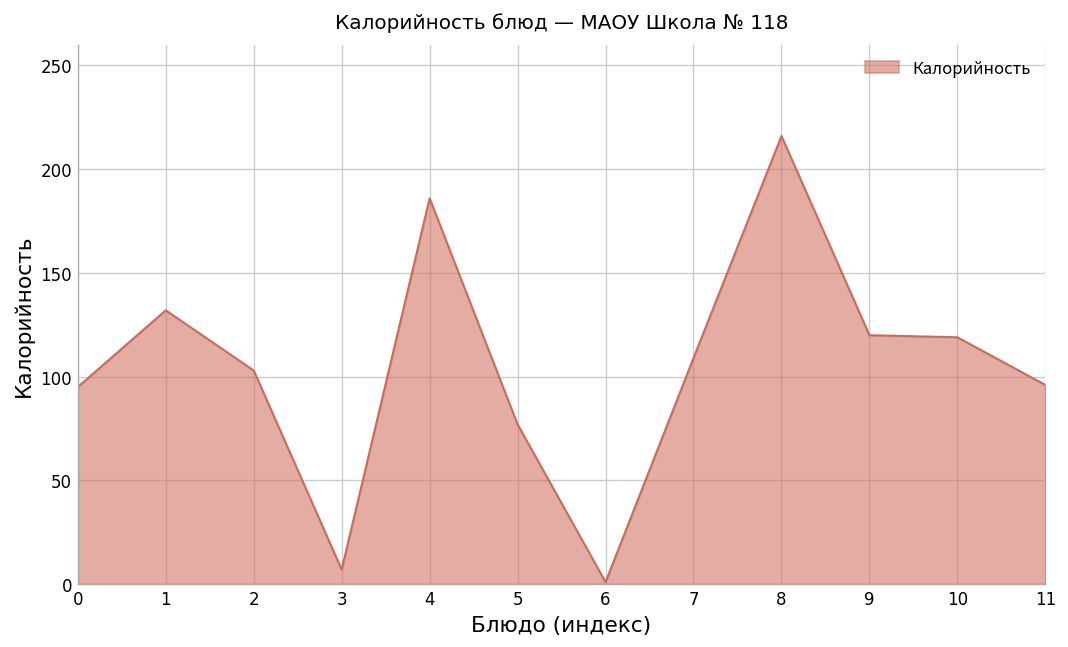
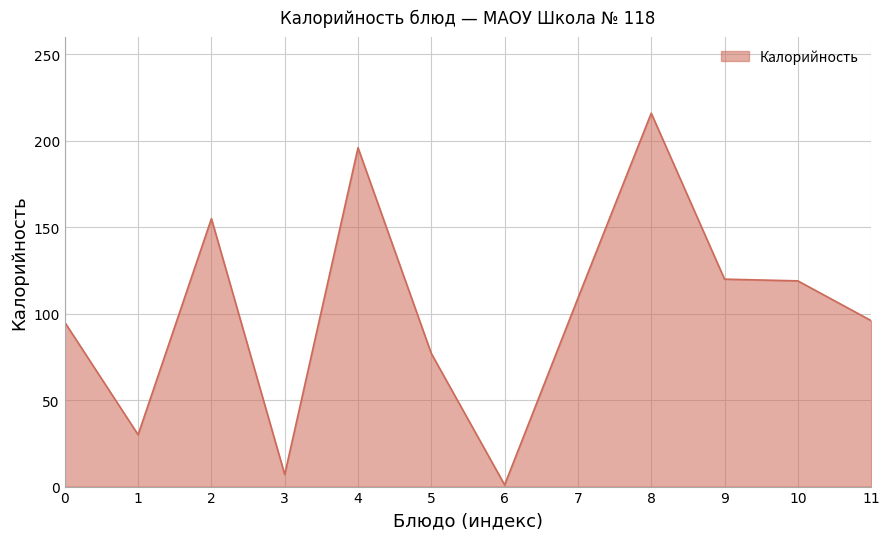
1: 132 -> 30
2: 103 -> 155
4: 186 -> 196
